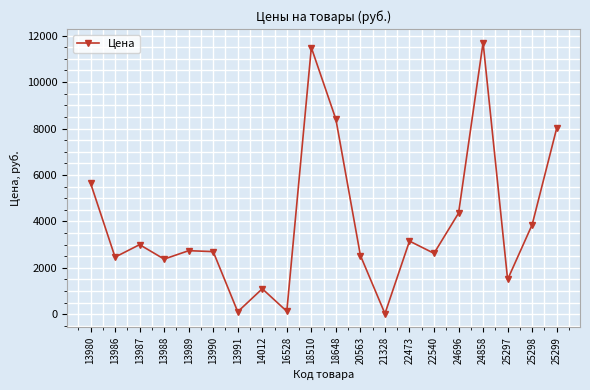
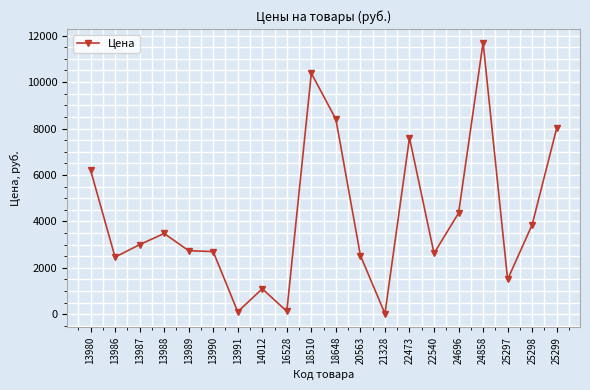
13980: 5700 -> 6200
13988: 2400 -> 3500
18510: 11500 -> 10400
22473: 3200 -> 7600
